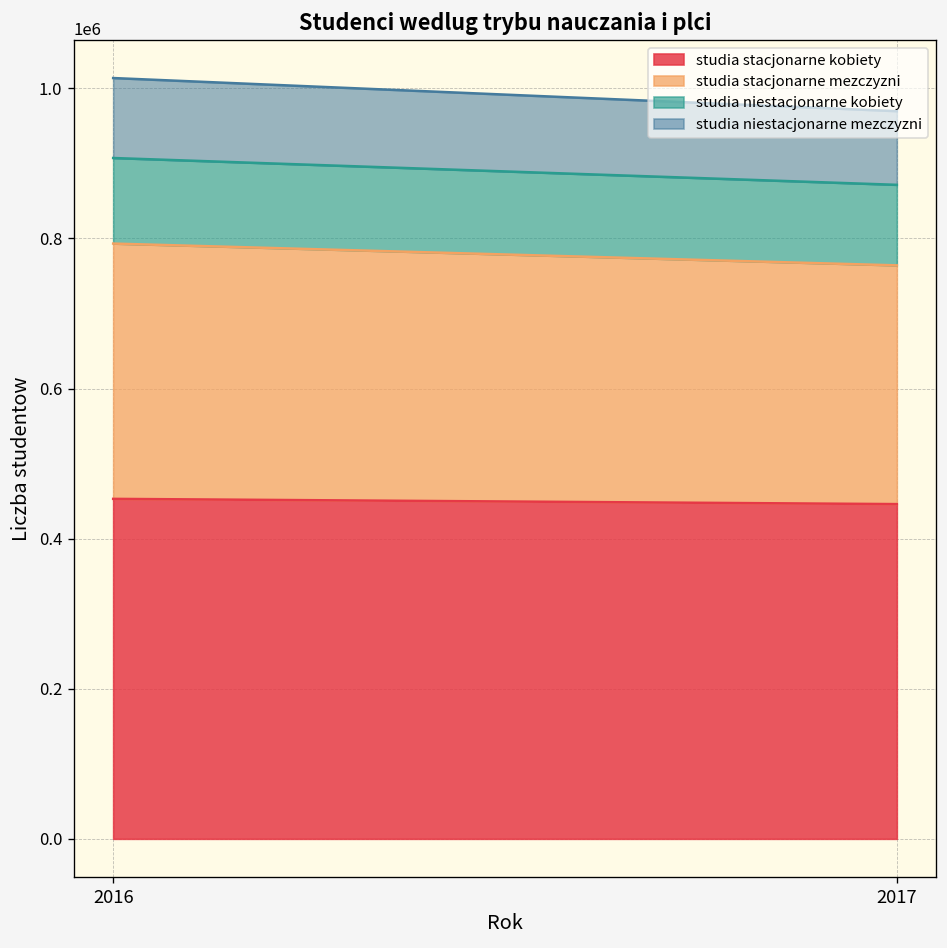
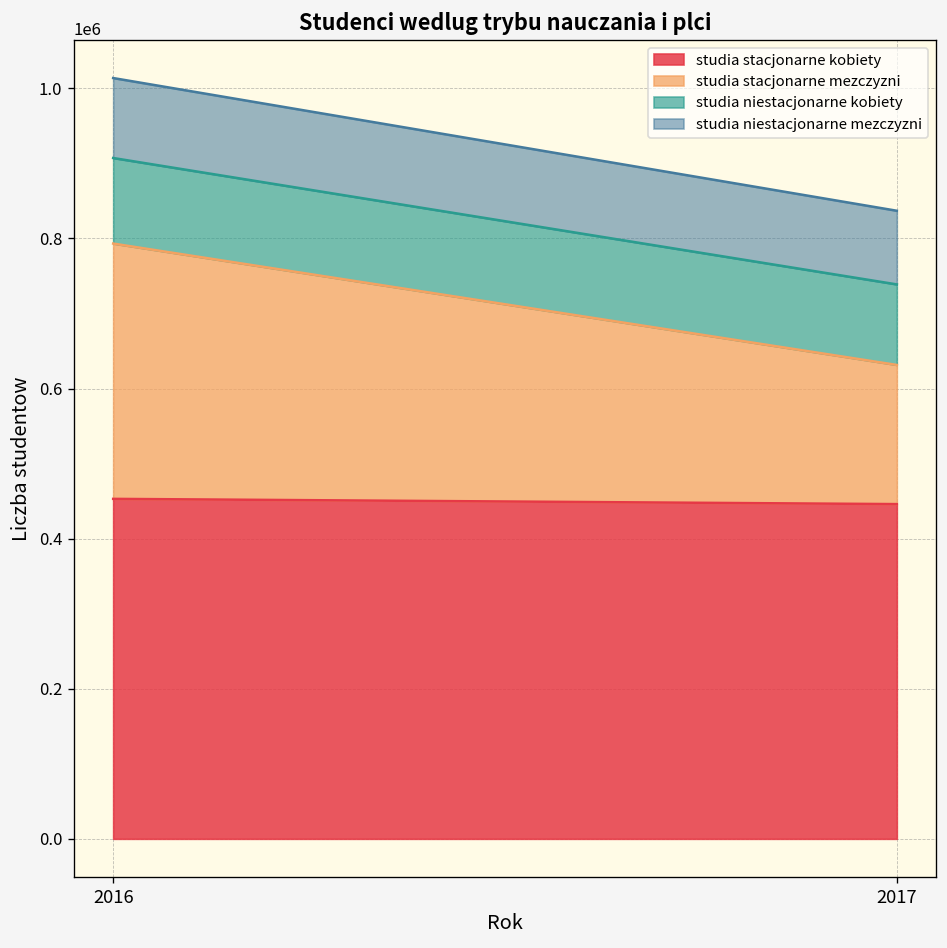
studia stacjonarne mezczyzni, 2017: 320000 -> 190000
